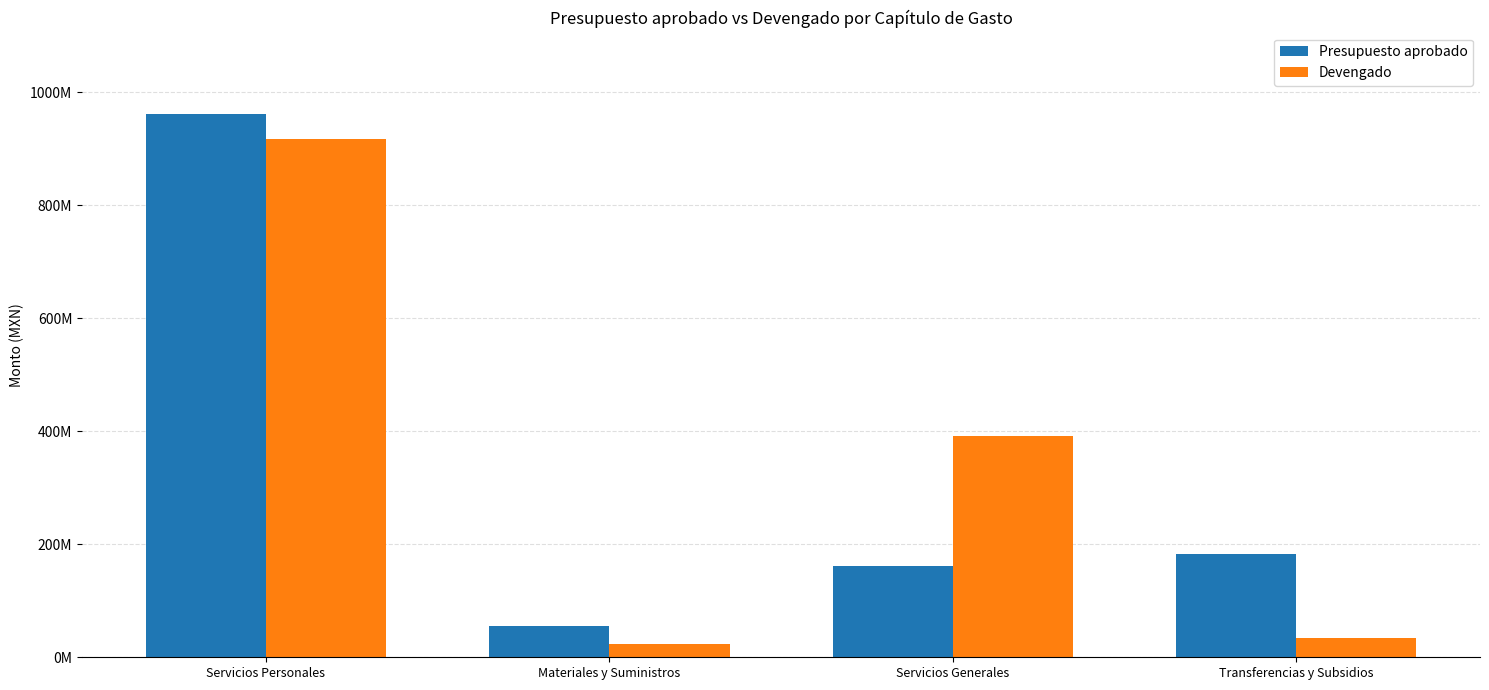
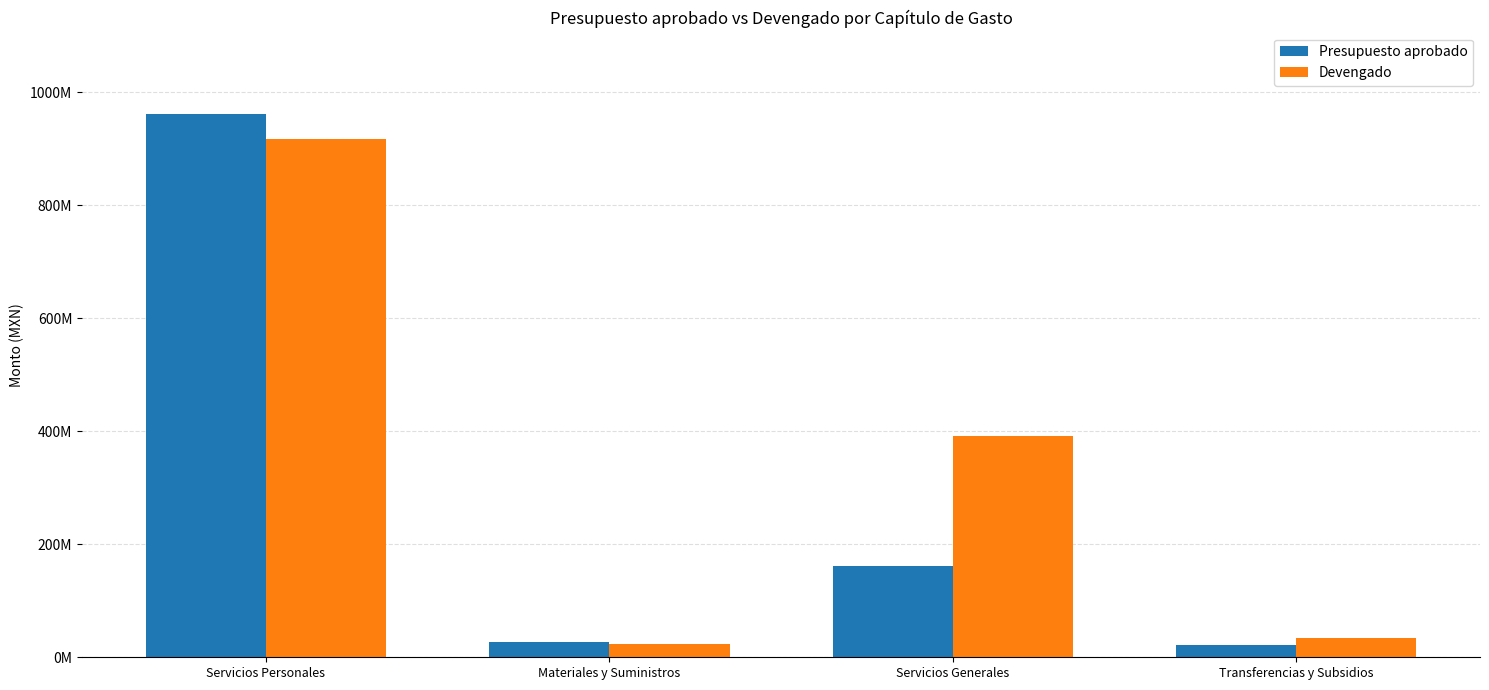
Presupuesto aprobado, Materiales y Suministros: 60000000 -> 30000000
Presupuesto aprobado, Transferencias y Subsidios: 180000000 -> 20000000
